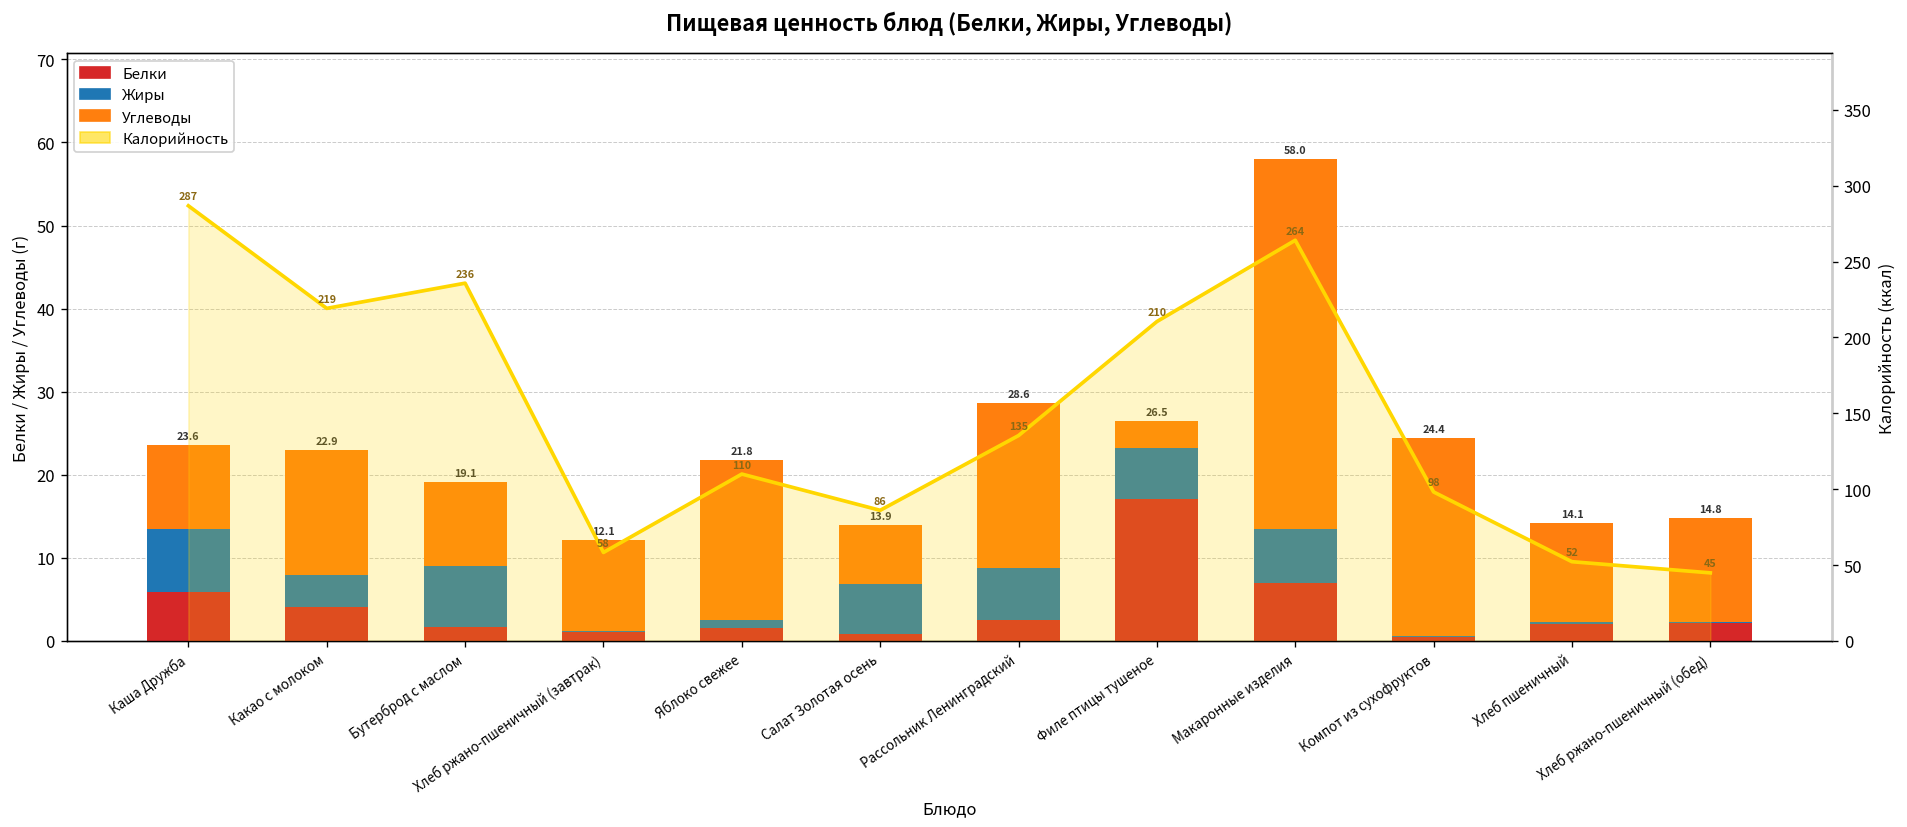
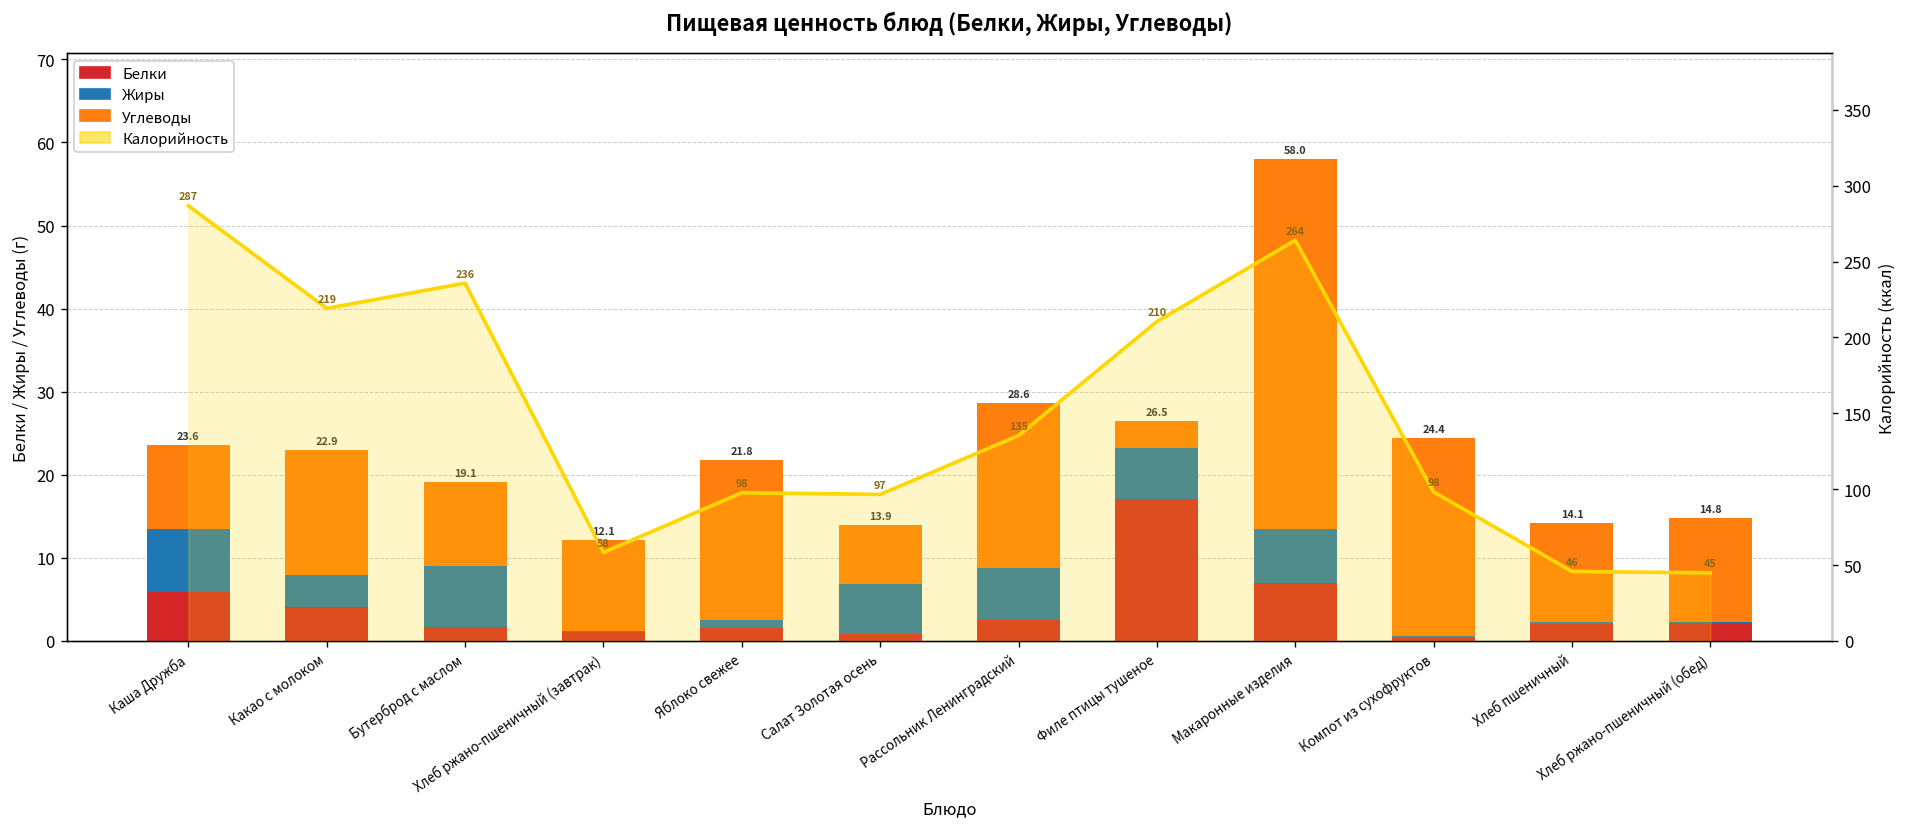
Калорийность, Яблоко свежее: 110 -> 98
Калорийность, Салат Золотая осень: 86 -> 97
Калорийность, Хлеб пшеничный: 52 -> 46
